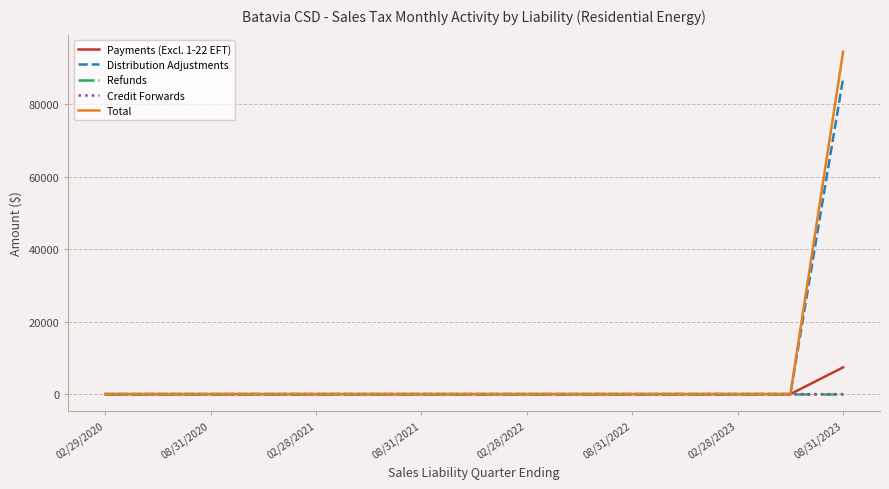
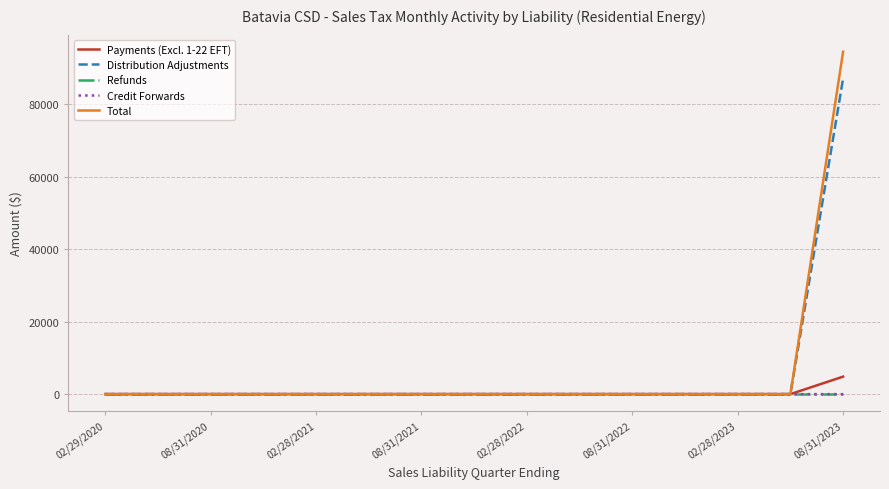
Payments (Excl. 1-22 EFT), 08/31/2023: 7000 -> 5000
